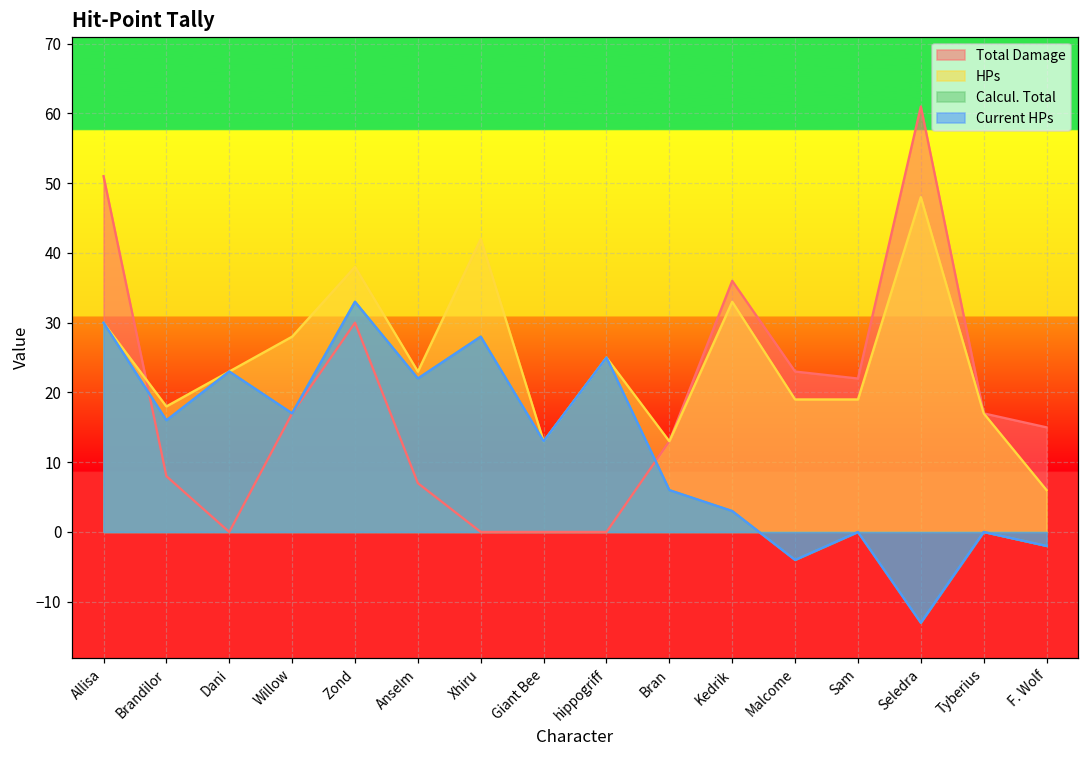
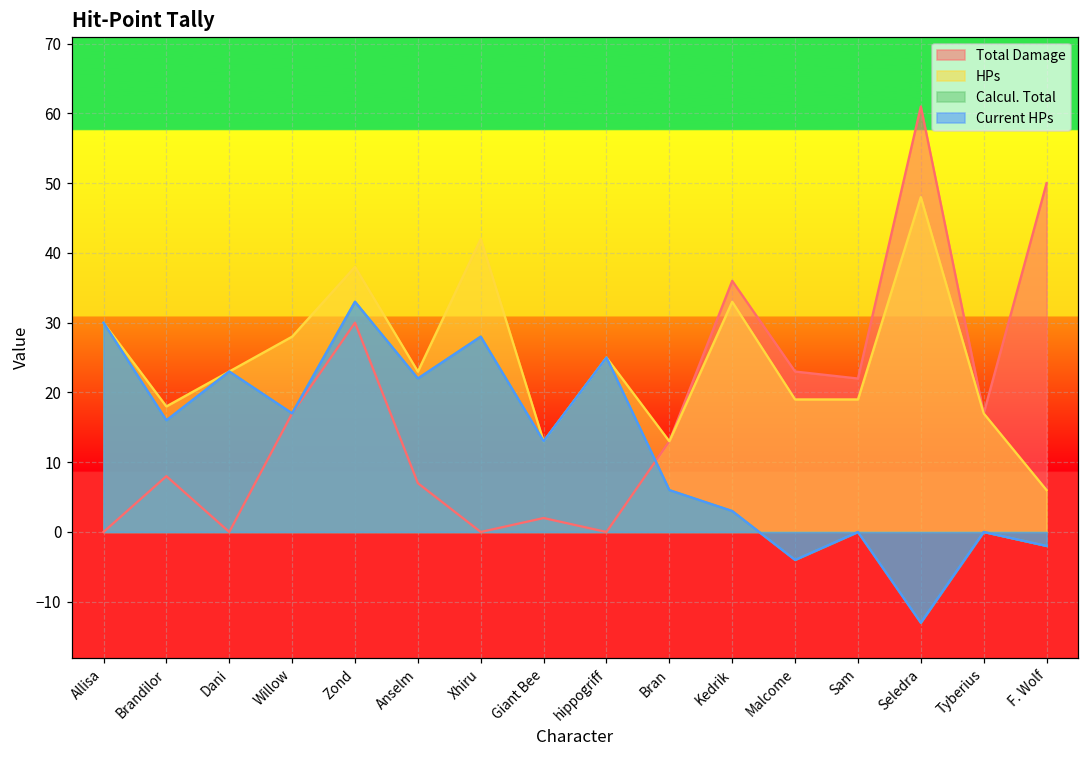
Total Damage, Allisa: 51 -> 0
Total Damage, Giant Bee: 0 -> 2
Total Damage, F. Wolf: 15 -> 50
